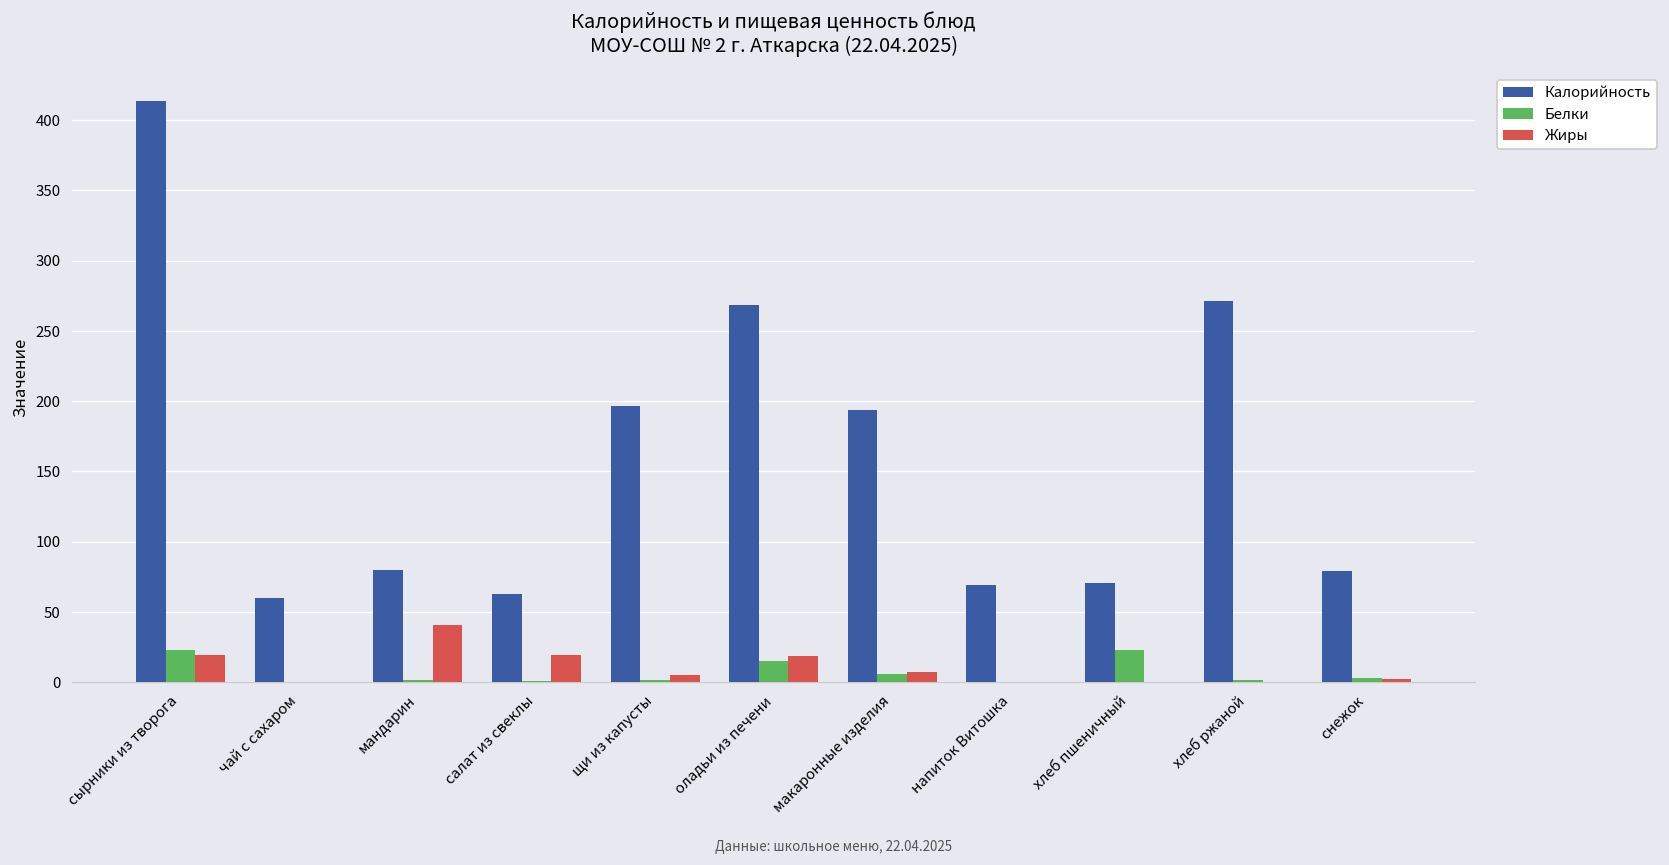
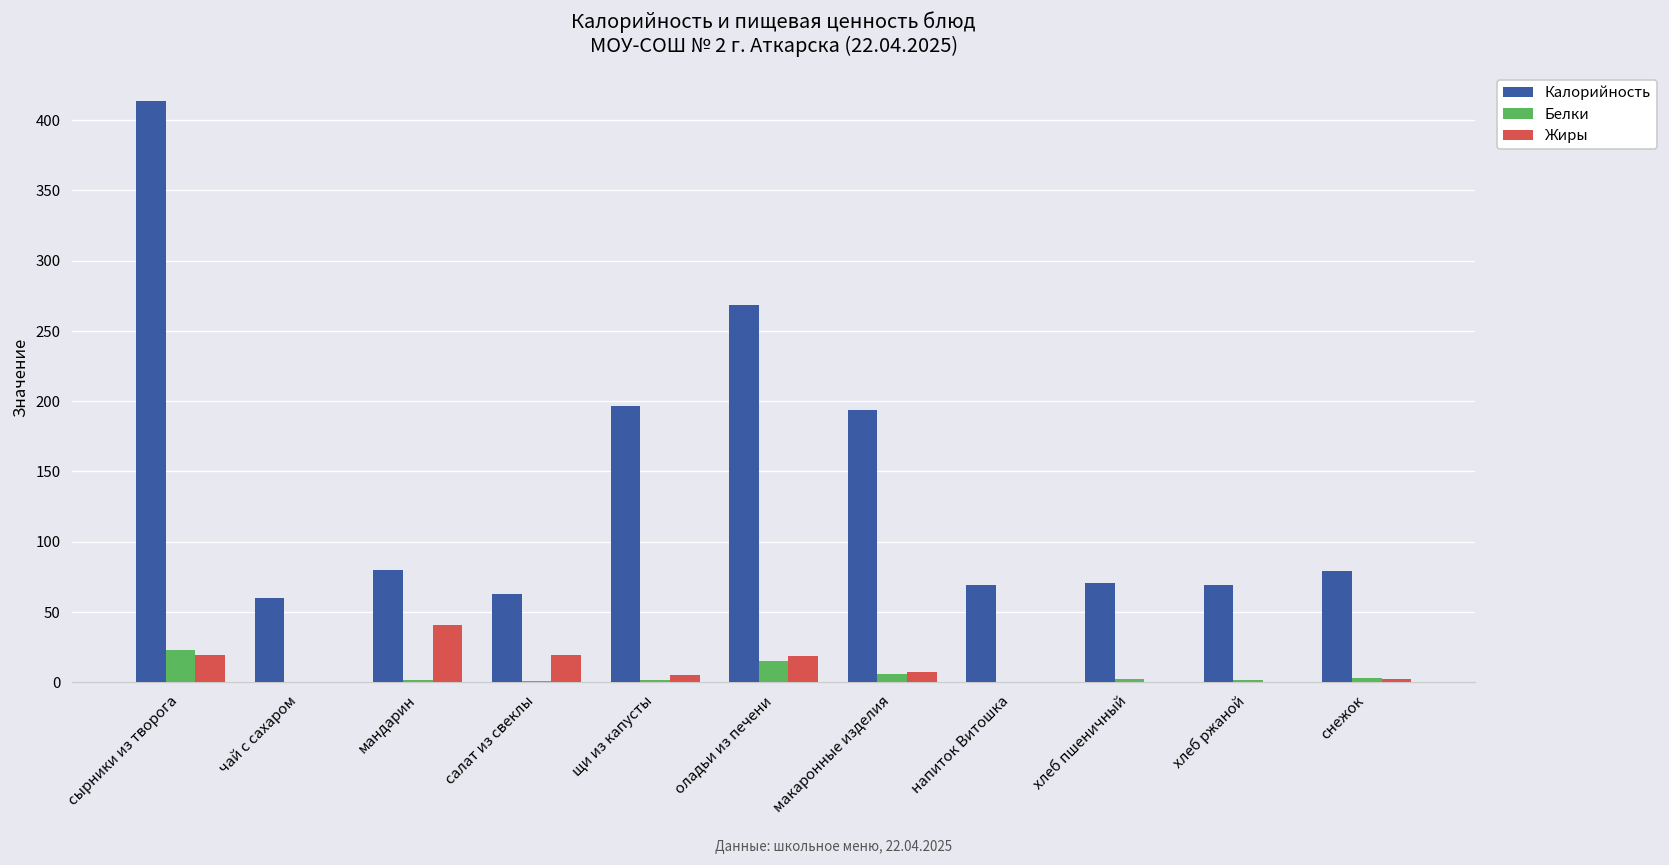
Белки, хлеб пшеничный: 23 -> 2
Калорийность, хлеб ржаной: 271 -> 69
